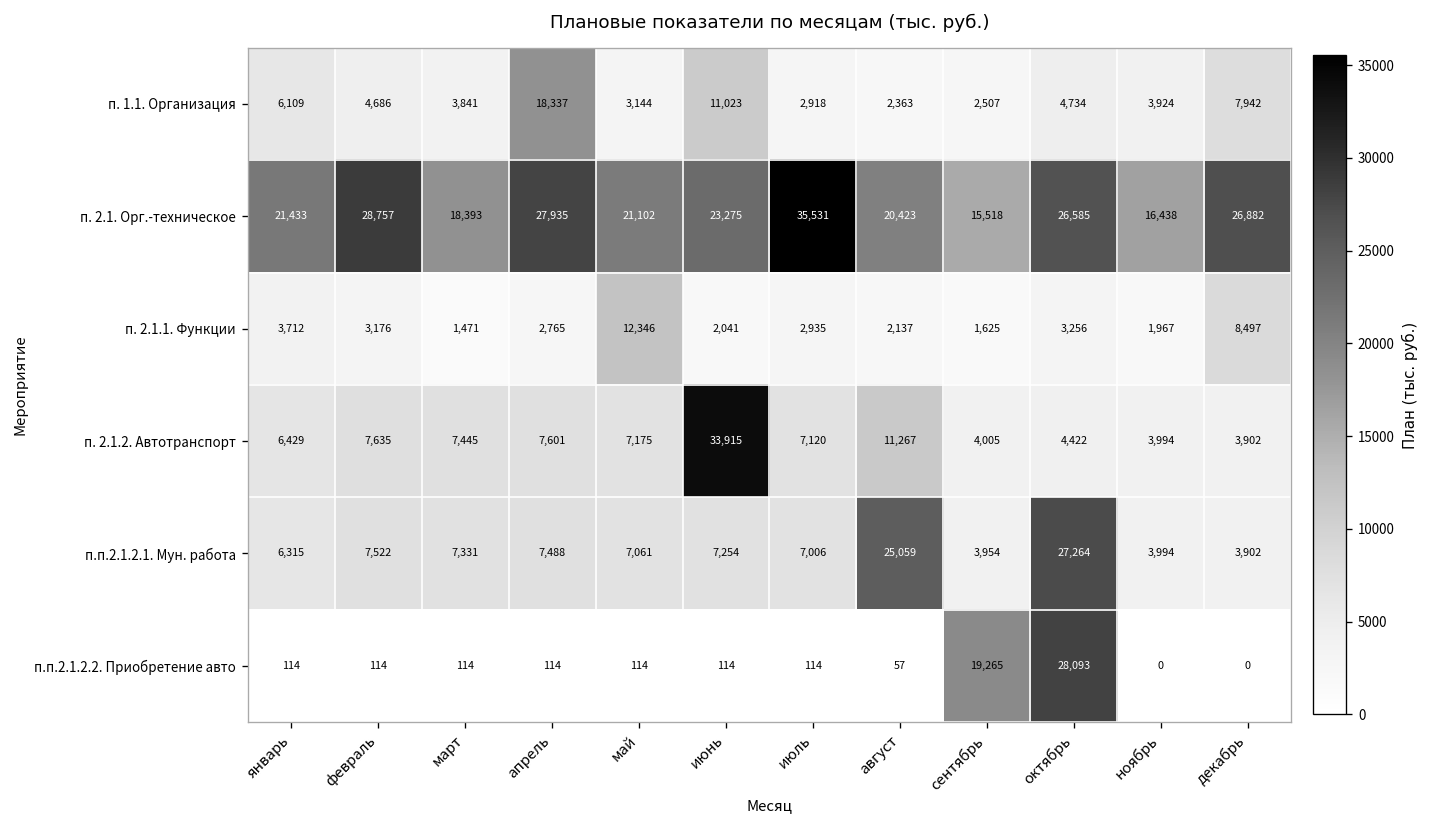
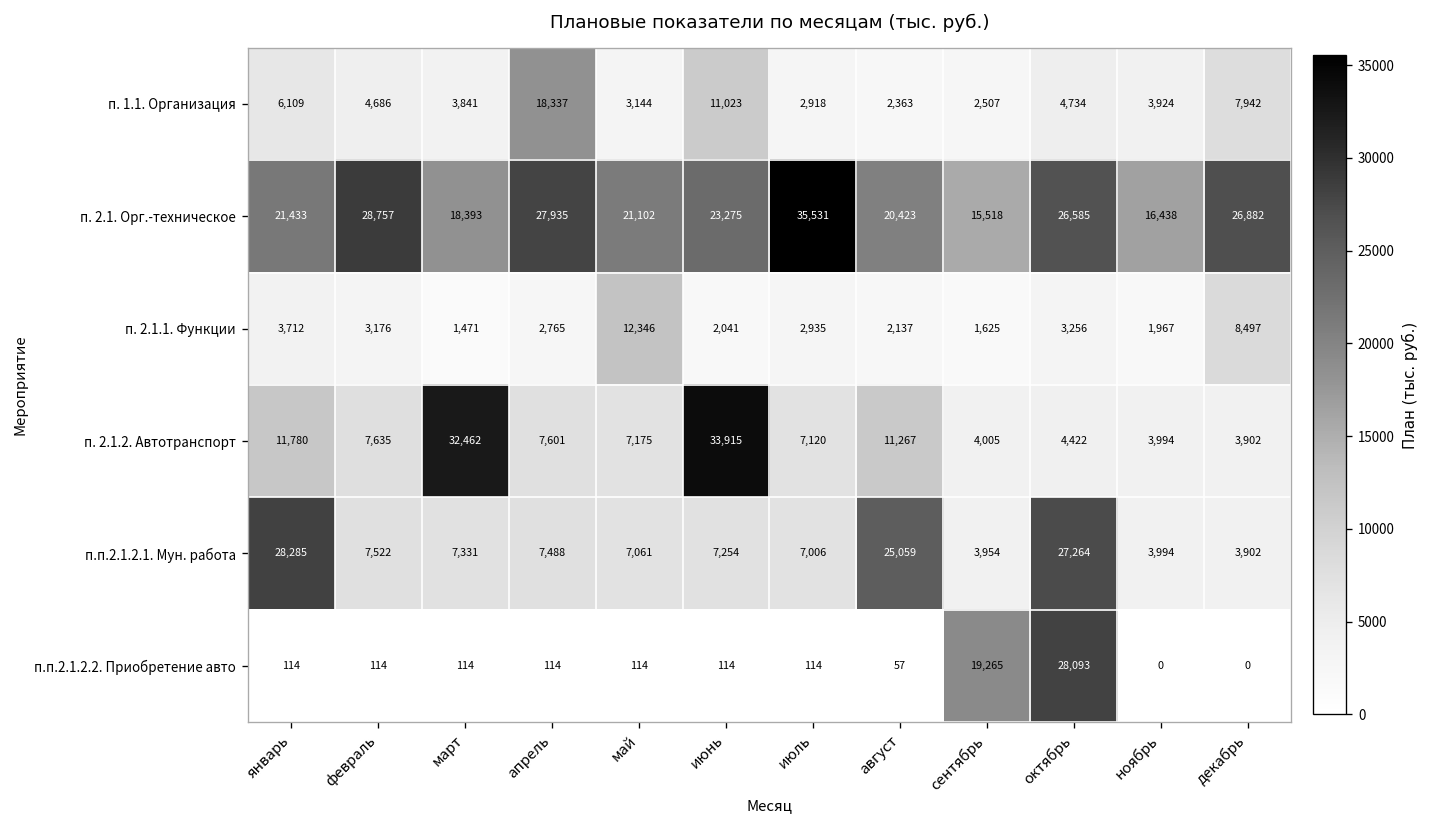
п. 2.1.2. Автотранспорт, январь: 6,429 -> 11,780
п. 2.1.2. Автотранспорт, март: 7,445 -> 32,462
п.п.2.1.2.1. Мун. работа, январь: 6,315 -> 28,285
